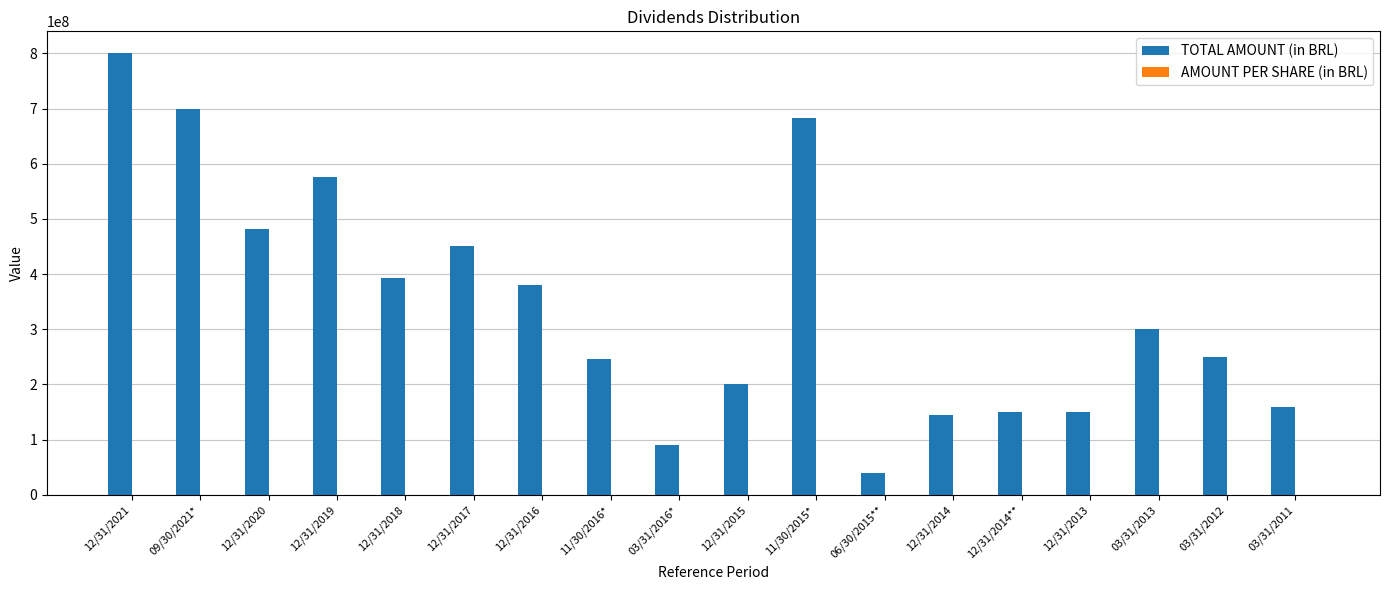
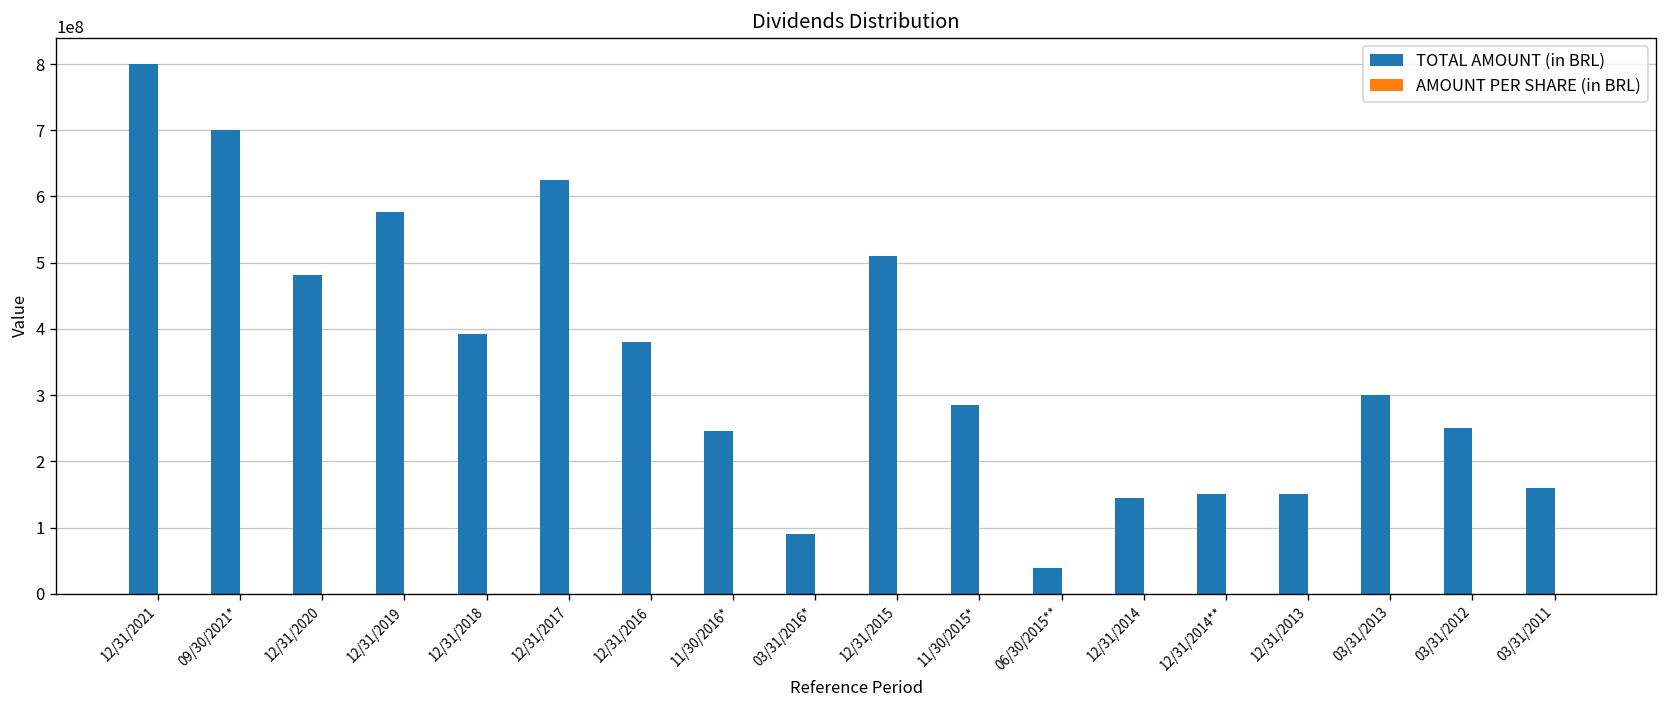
TOTAL AMOUNT (in BRL), 12/31/2017: 450000000 -> 620000000
TOTAL AMOUNT (in BRL), 12/31/2015: 200000000 -> 510000000
TOTAL AMOUNT (in BRL), 11/30/2015*: 680000000 -> 290000000
